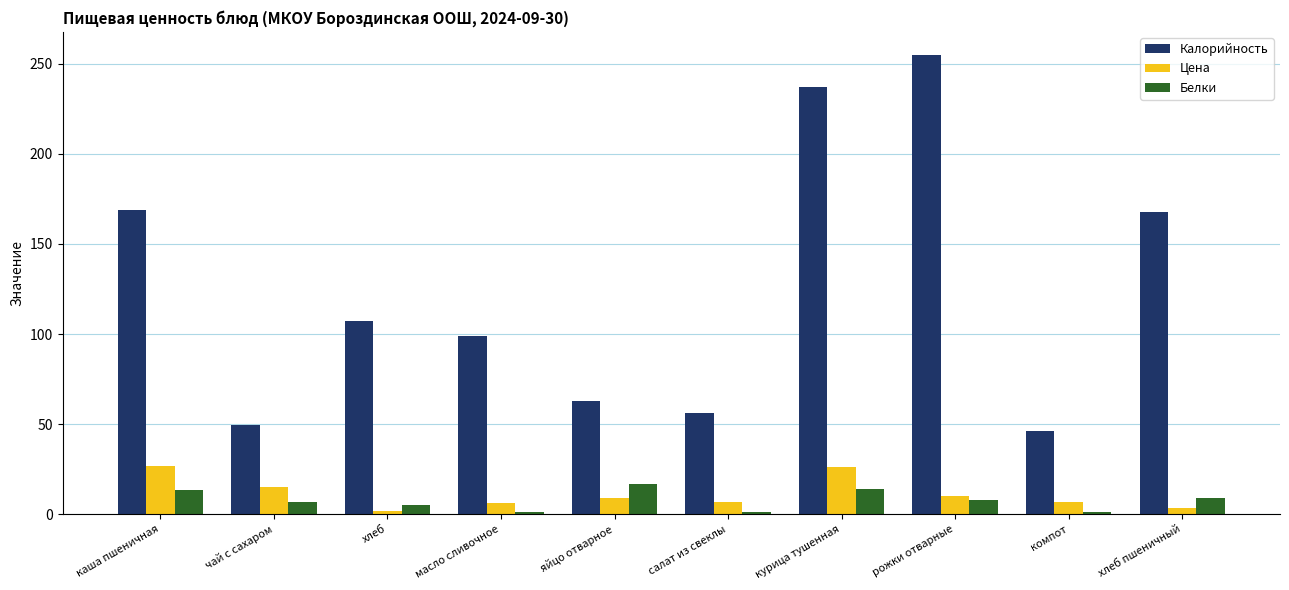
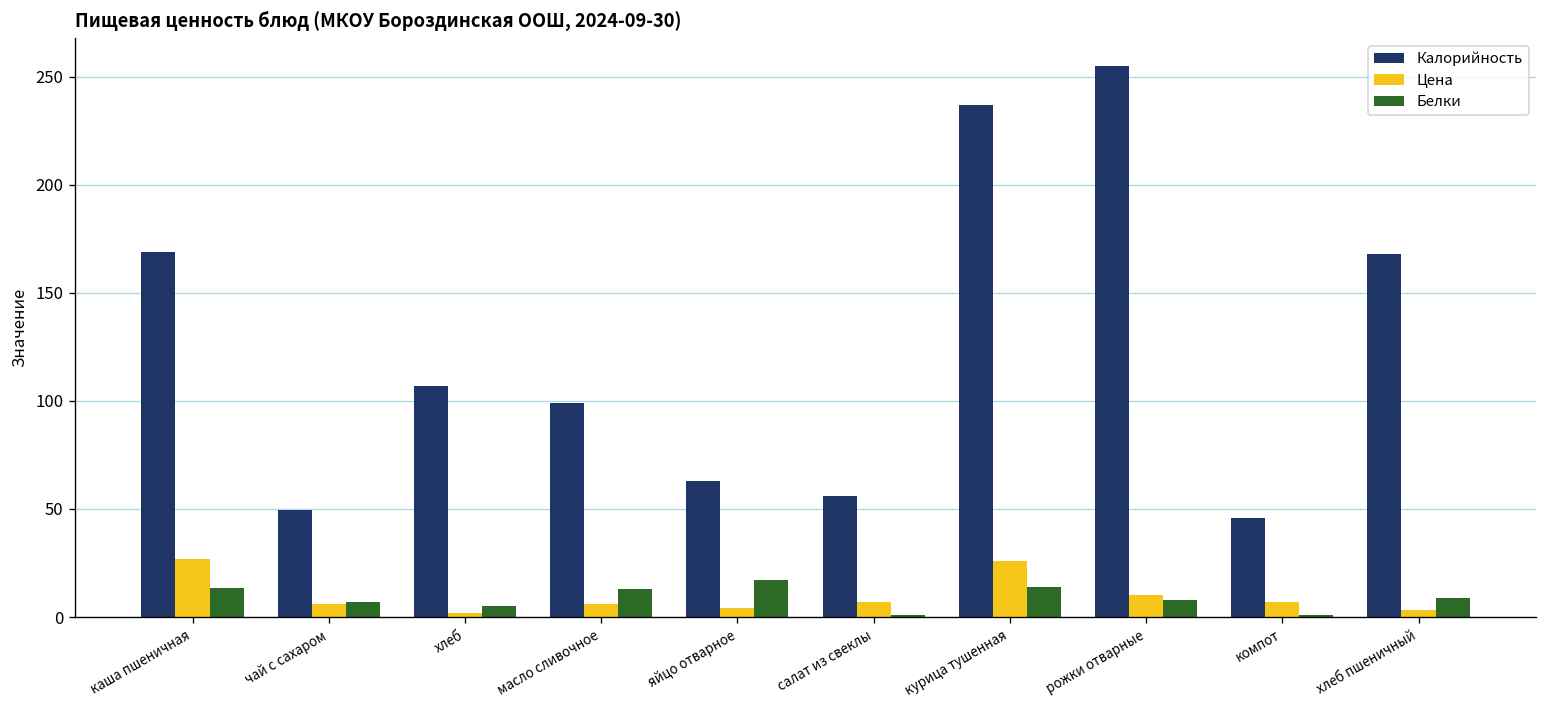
Цена, чай с сахаром: 15 -> 6
Белки, масло сливочное: 1 -> 13
Цена, яйцо отварное: 9 -> 4
